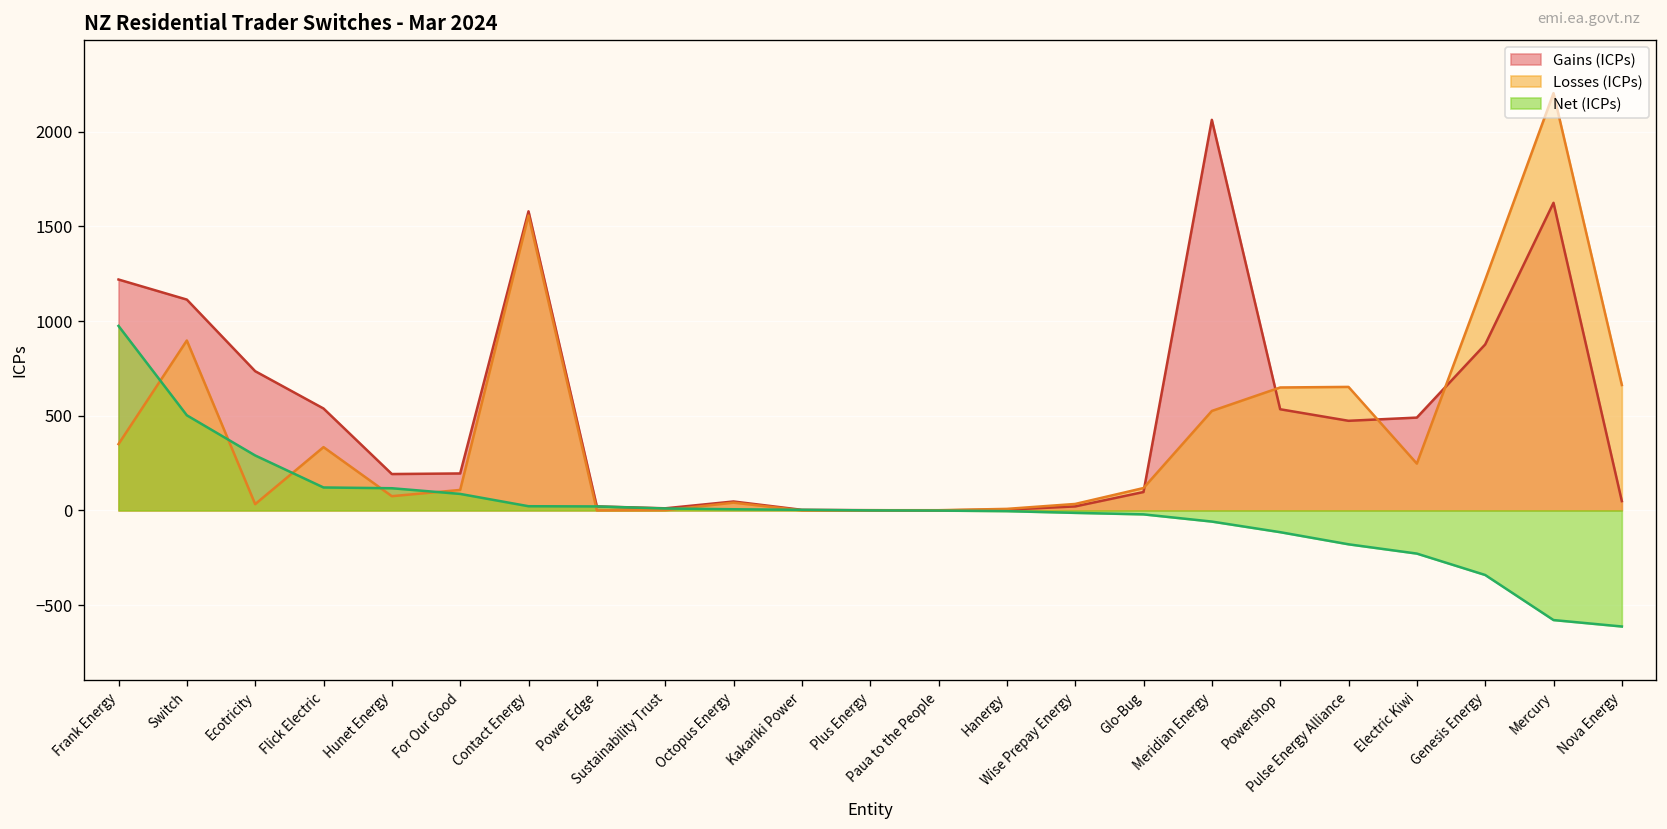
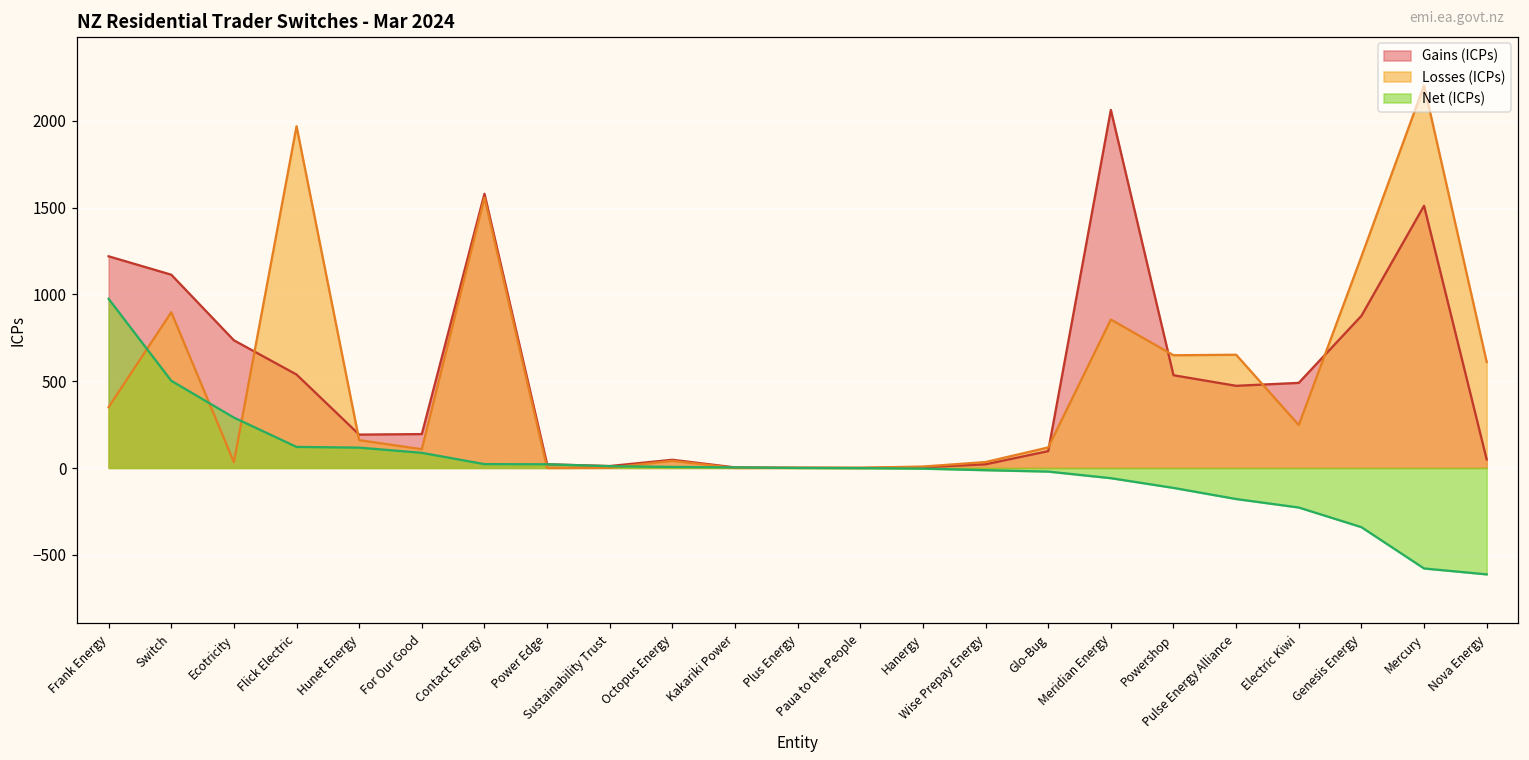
Losses (ICPs), Flick Electric: 330 -> 1970
Losses (ICPs), Hunet Energy: 80 -> 160
Losses (ICPs), Meridian Energy: 530 -> 860
Gains (ICPs), Mercury: 1620 -> 1510
Losses (ICPs), Nova Energy: 660 -> 610
